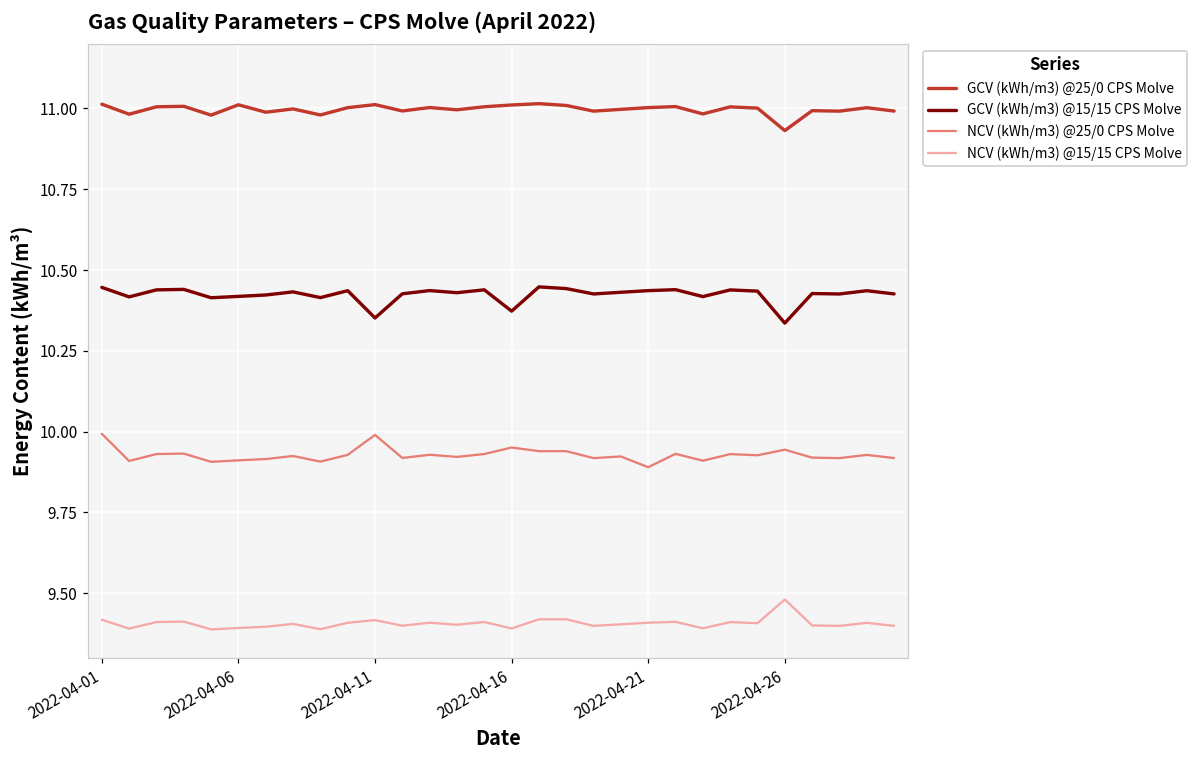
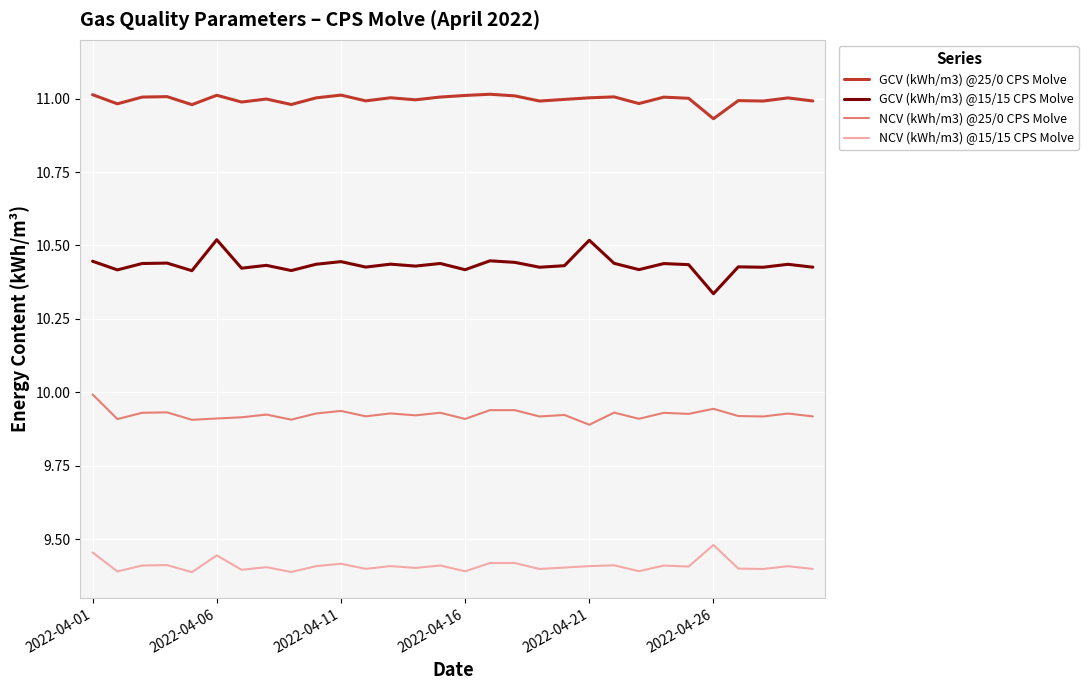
NCV (kWh/m3) @15/15 CPS Molve, 2022-04-01: 9.42 -> 9.45
GCV (kWh/m3) @15/15 CPS Molve, 2022-04-06: 10.42 -> 10.52
NCV (kWh/m3) @15/15 CPS Molve, 2022-04-06: 9.39 -> 9.44
GCV (kWh/m3) @15/15 CPS Molve, 2022-04-11: 10.35 -> 10.44
NCV (kWh/m3) @25/0 CPS Molve, 2022-04-11: 9.99 -> 9.94
GCV (kWh/m3) @15/15 CPS Molve, 2022-04-16: 10.37 -> 10.42
NCV (kWh/m3) @25/0 CPS Molve, 2022-04-16: 9.95 -> 9.91
GCV (kWh/m3) @15/15 CPS Molve, 2022-04-21: 10.44 -> 10.52
